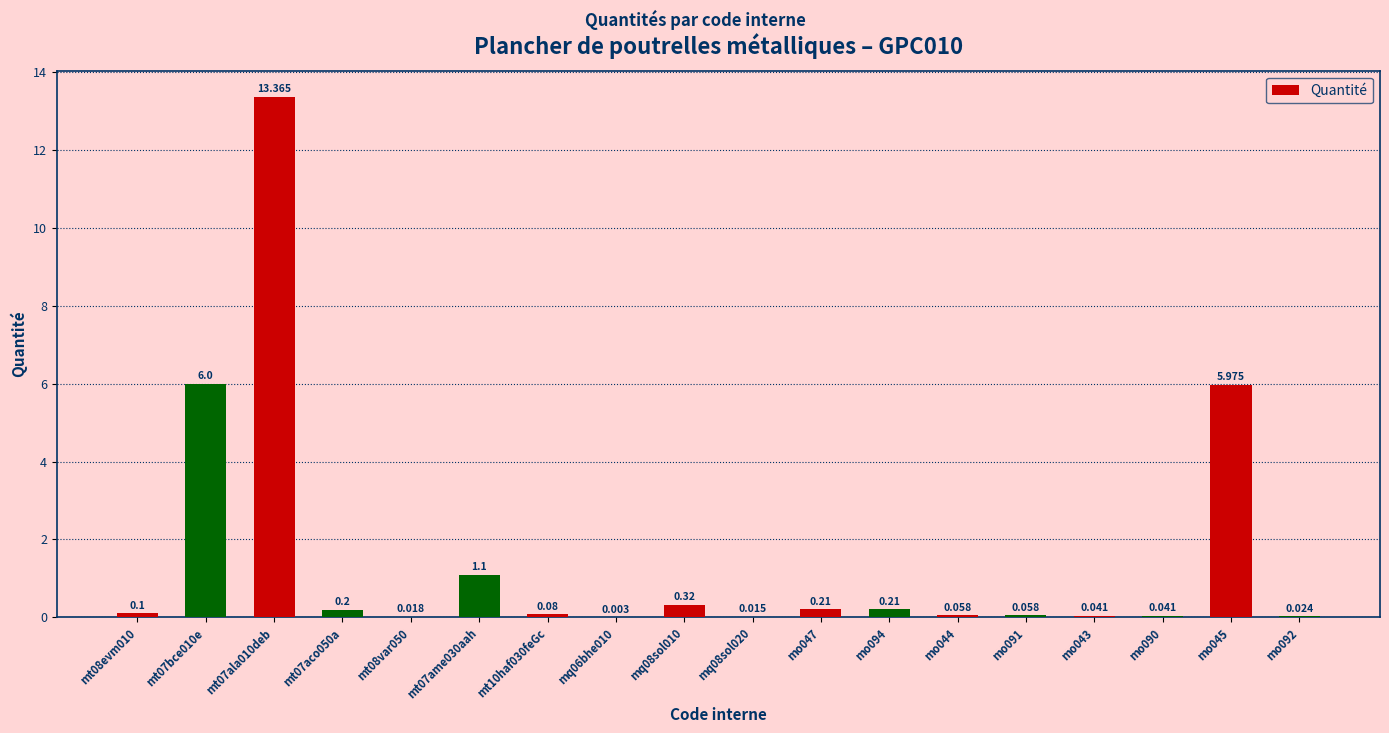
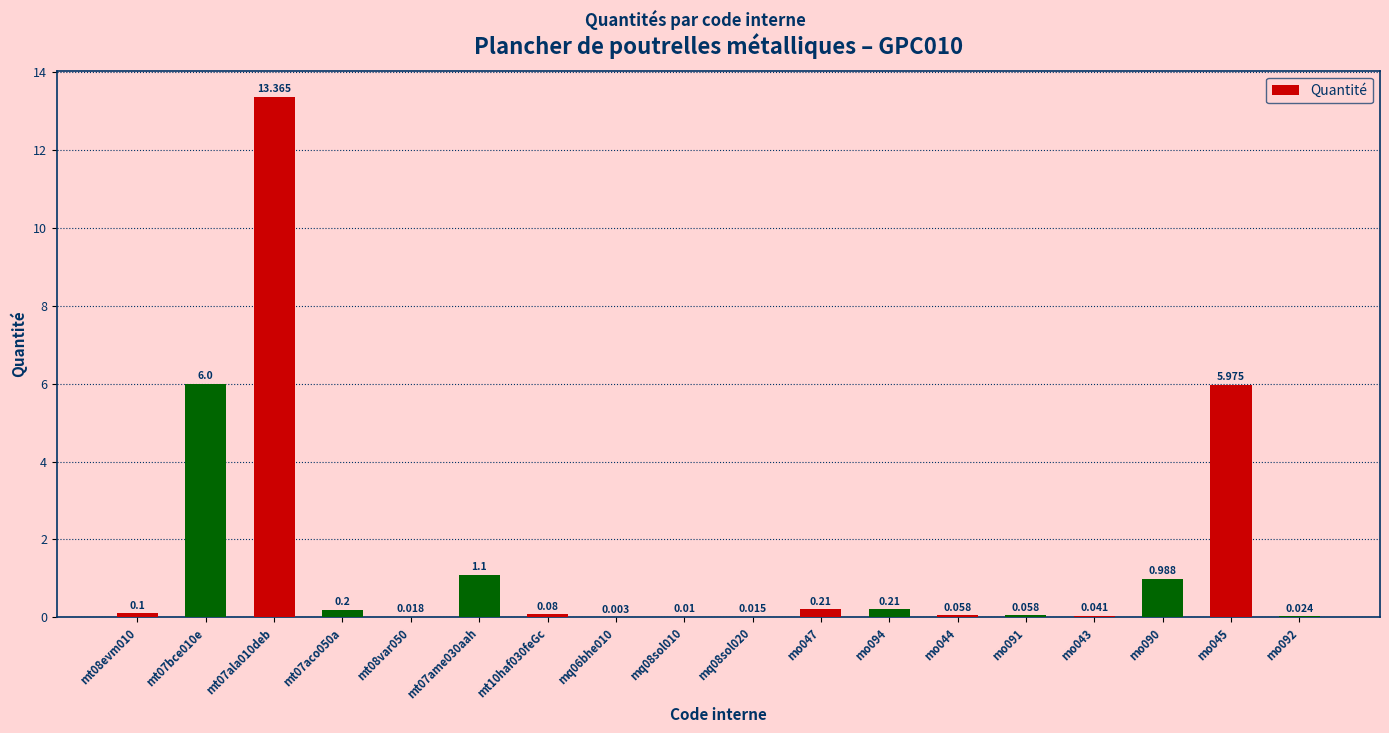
mq08sol010: 0.32 -> 0.01
mo090: 0.041 -> 0.988
